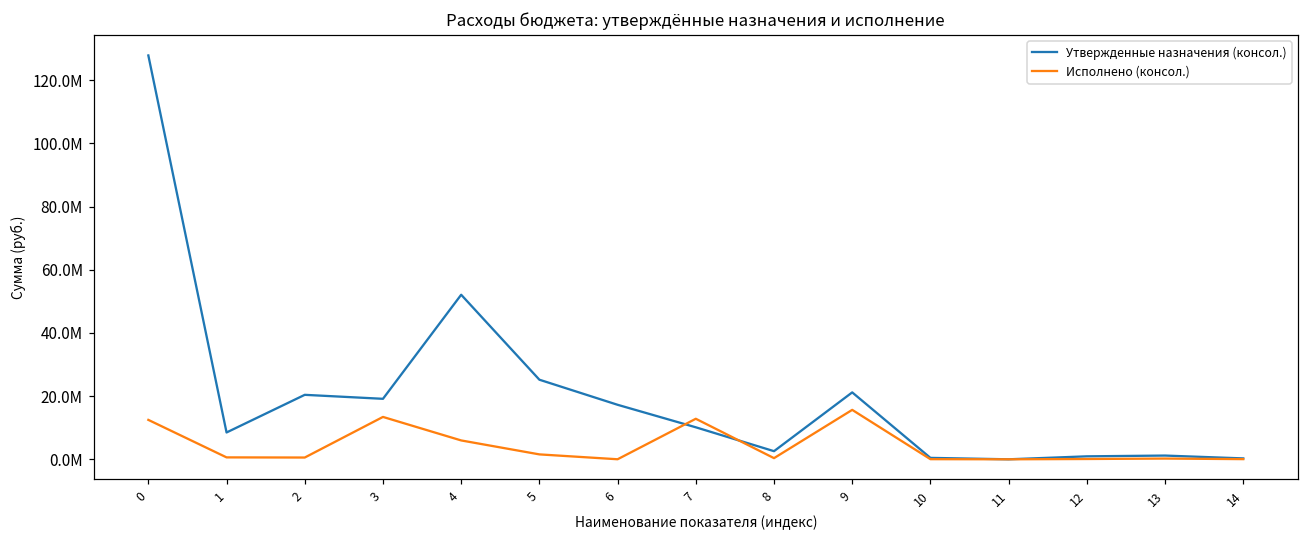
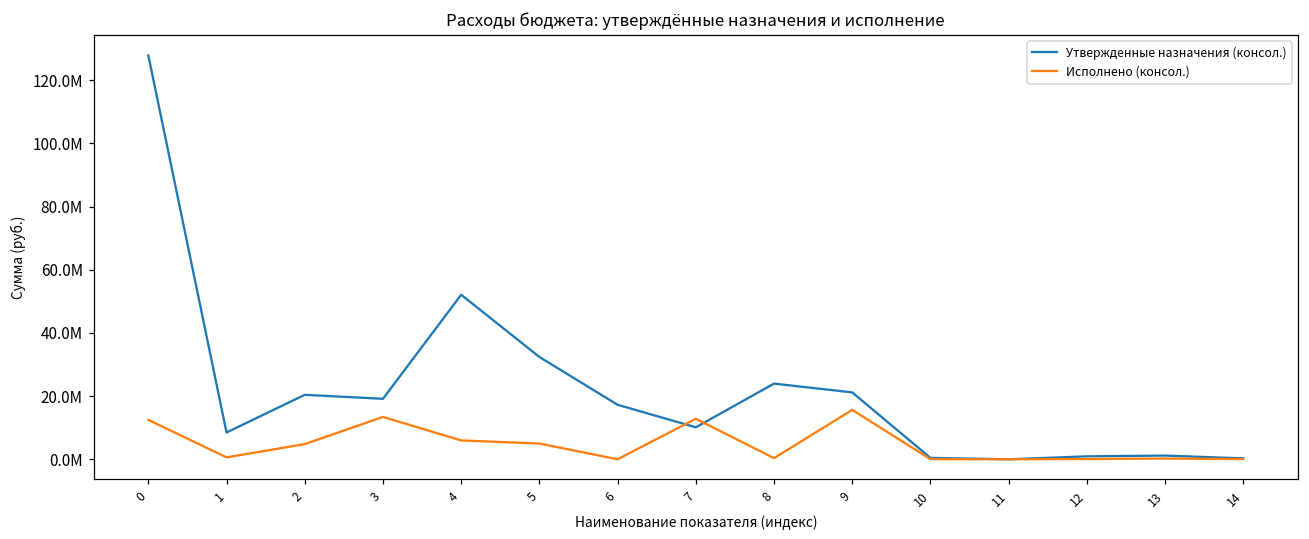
Исполнено (консол.), 2: 1000000 -> 5000000
Утвержденные назначения (консол.), 5: 25000000 -> 32000000
Исполнено (консол.), 5: 2000000 -> 5000000
Утвержденные назначения (консол.), 8: 3000000 -> 24000000
